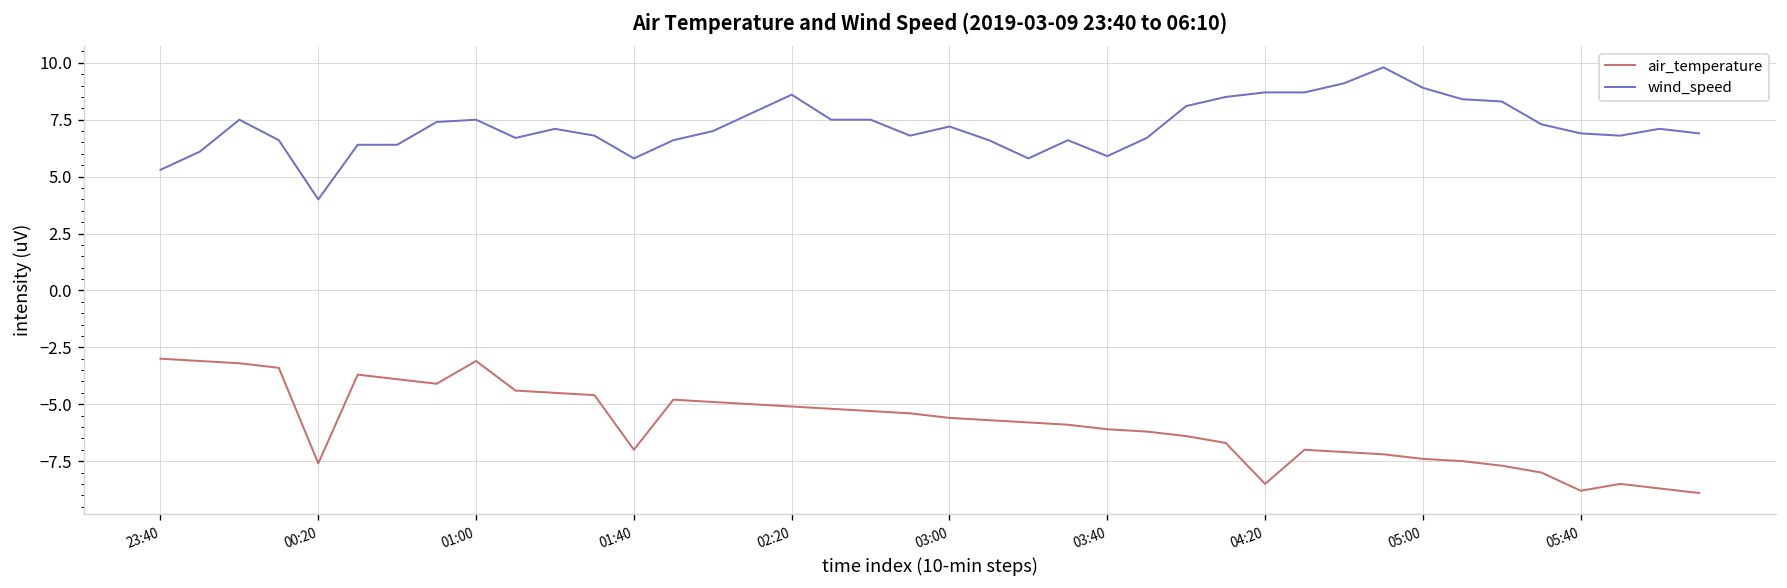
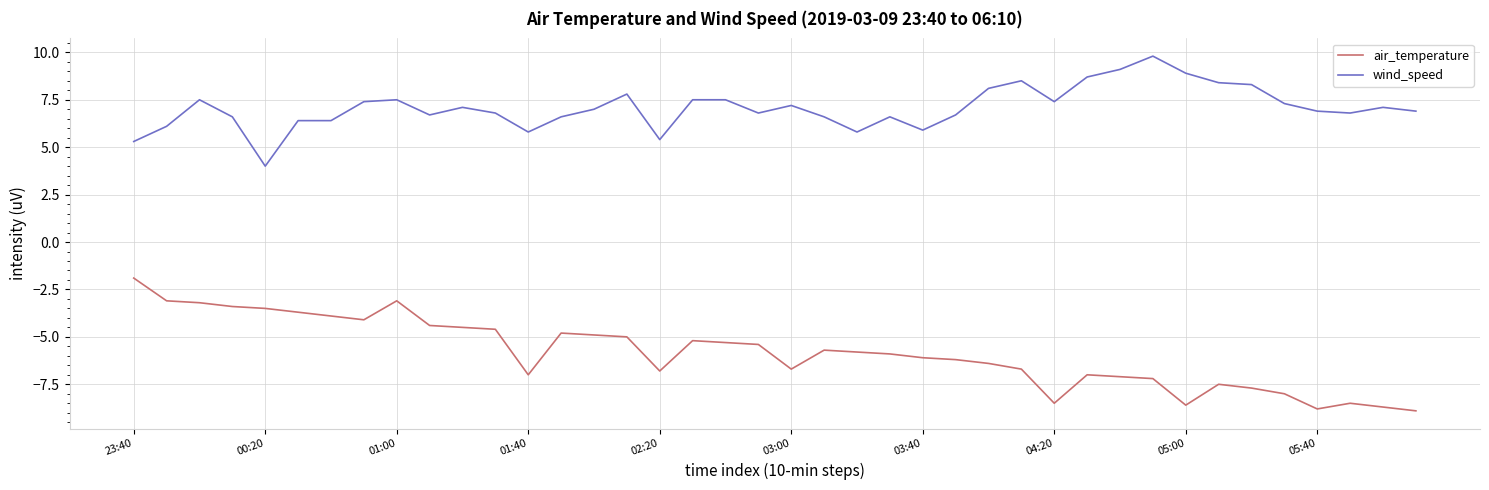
air_temperature, 23:40: -3.0 -> -1.9
air_temperature, 00:20: -7.6 -> -3.5
air_temperature, 02:20: -5.1 -> -6.8
wind_speed, 02:20: 8.6 -> 5.4
air_temperature, 03:00: -5.6 -> -6.7
wind_speed, 04:20: 8.7 -> 7.4
air_temperature, 05:00: -7.4 -> -8.6
